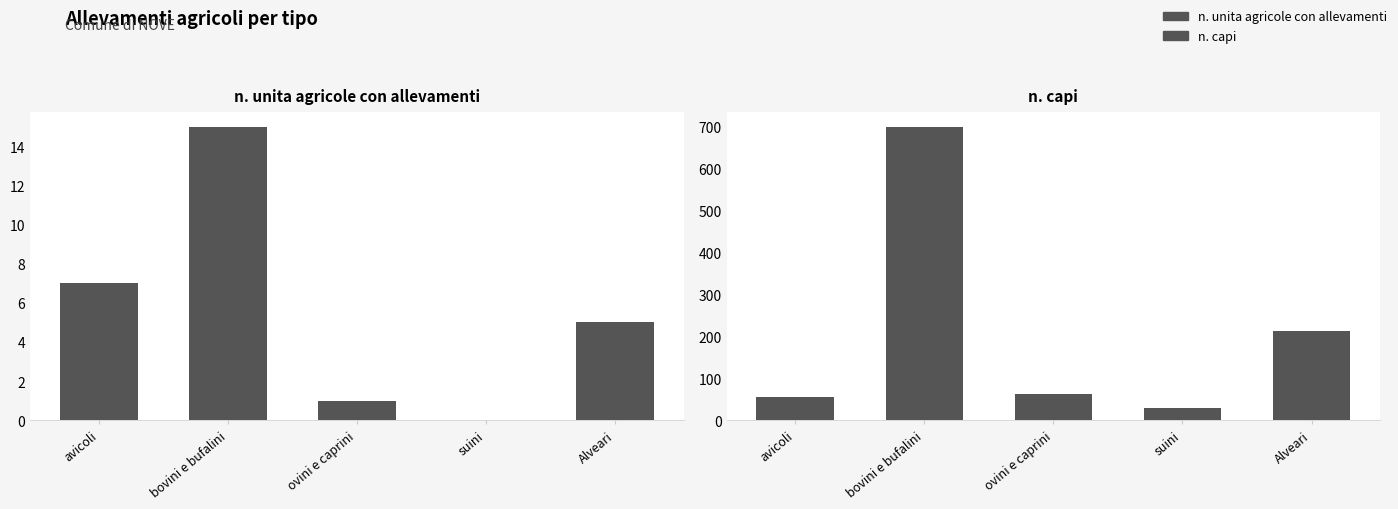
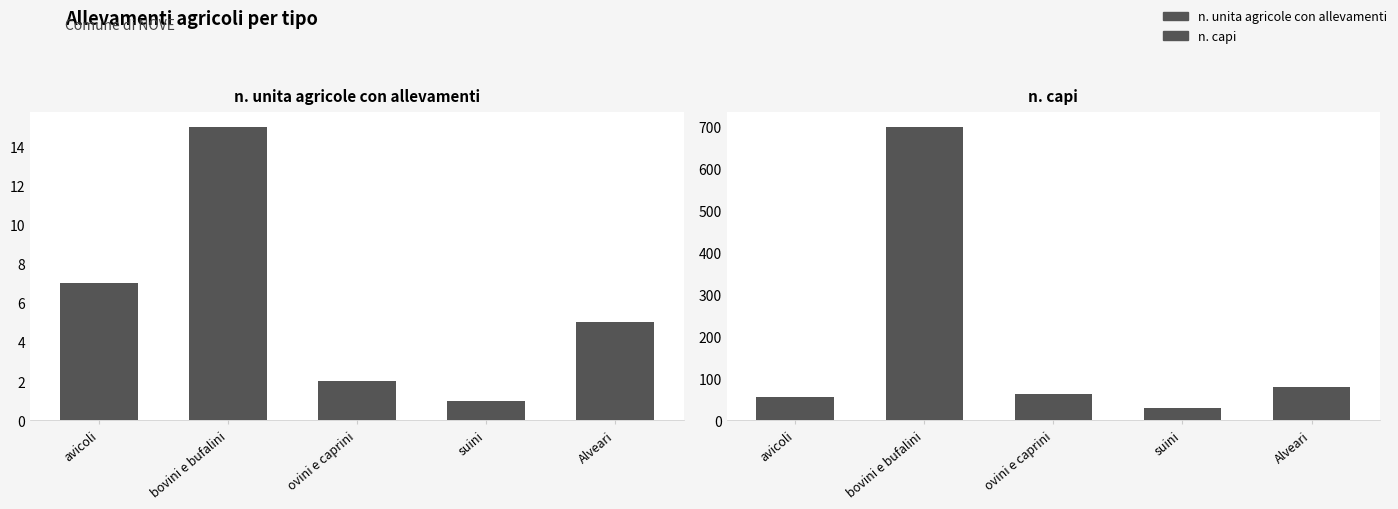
n. unita agricole con allevamenti, ovini e caprini: 1 -> 2
n. unita agricole con allevamenti, suini: 0 -> 1
n. capi, Alveari: 210 -> 80
